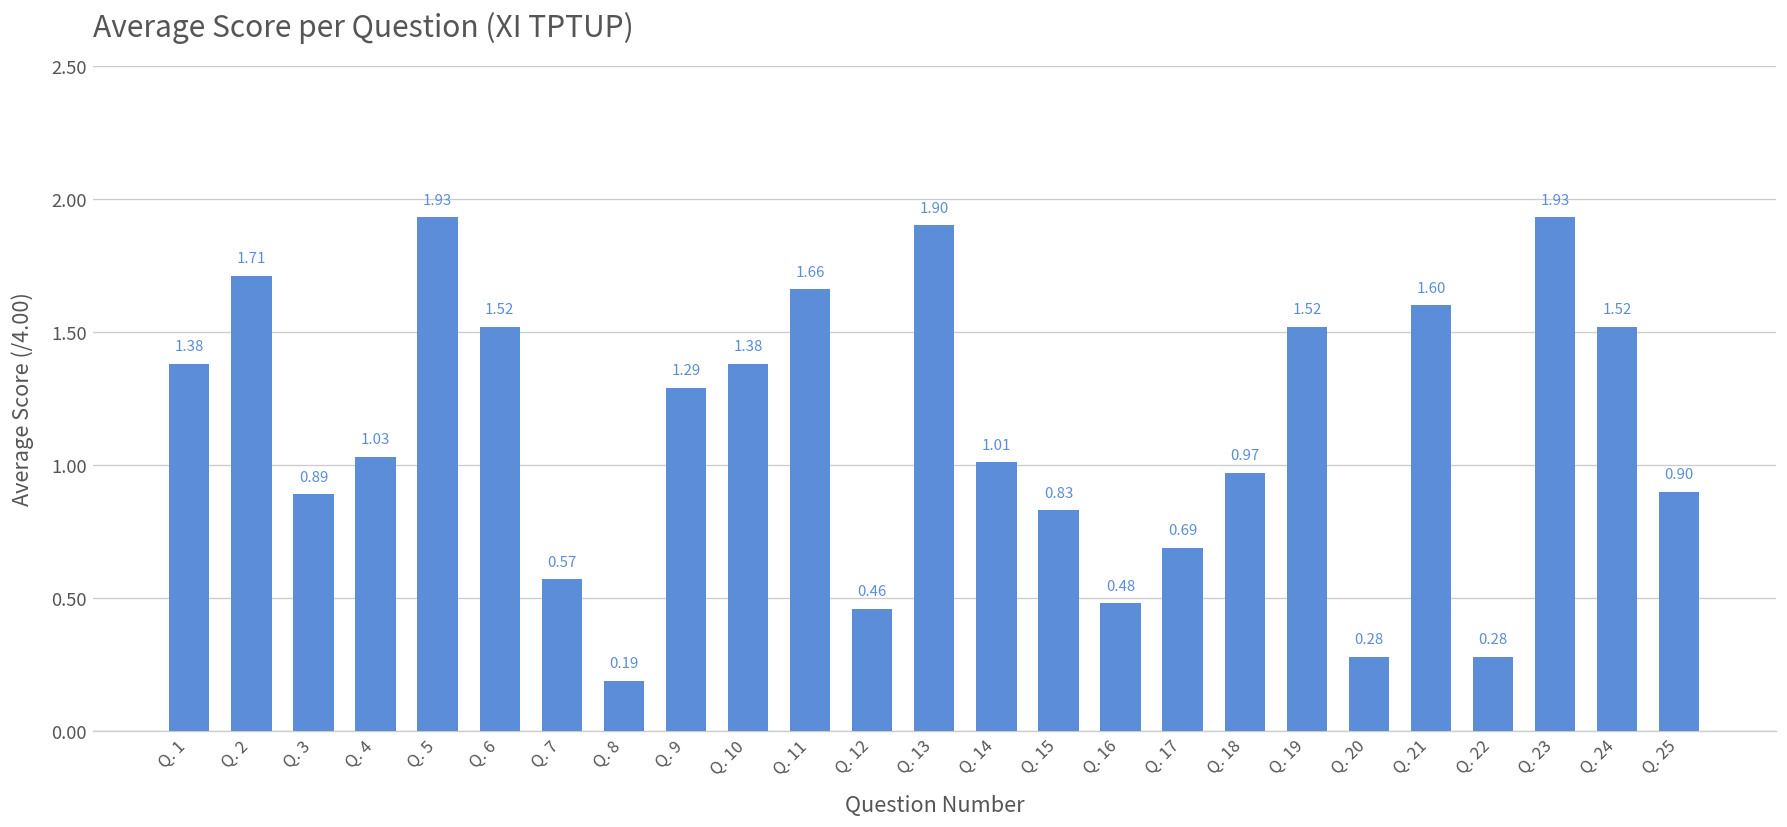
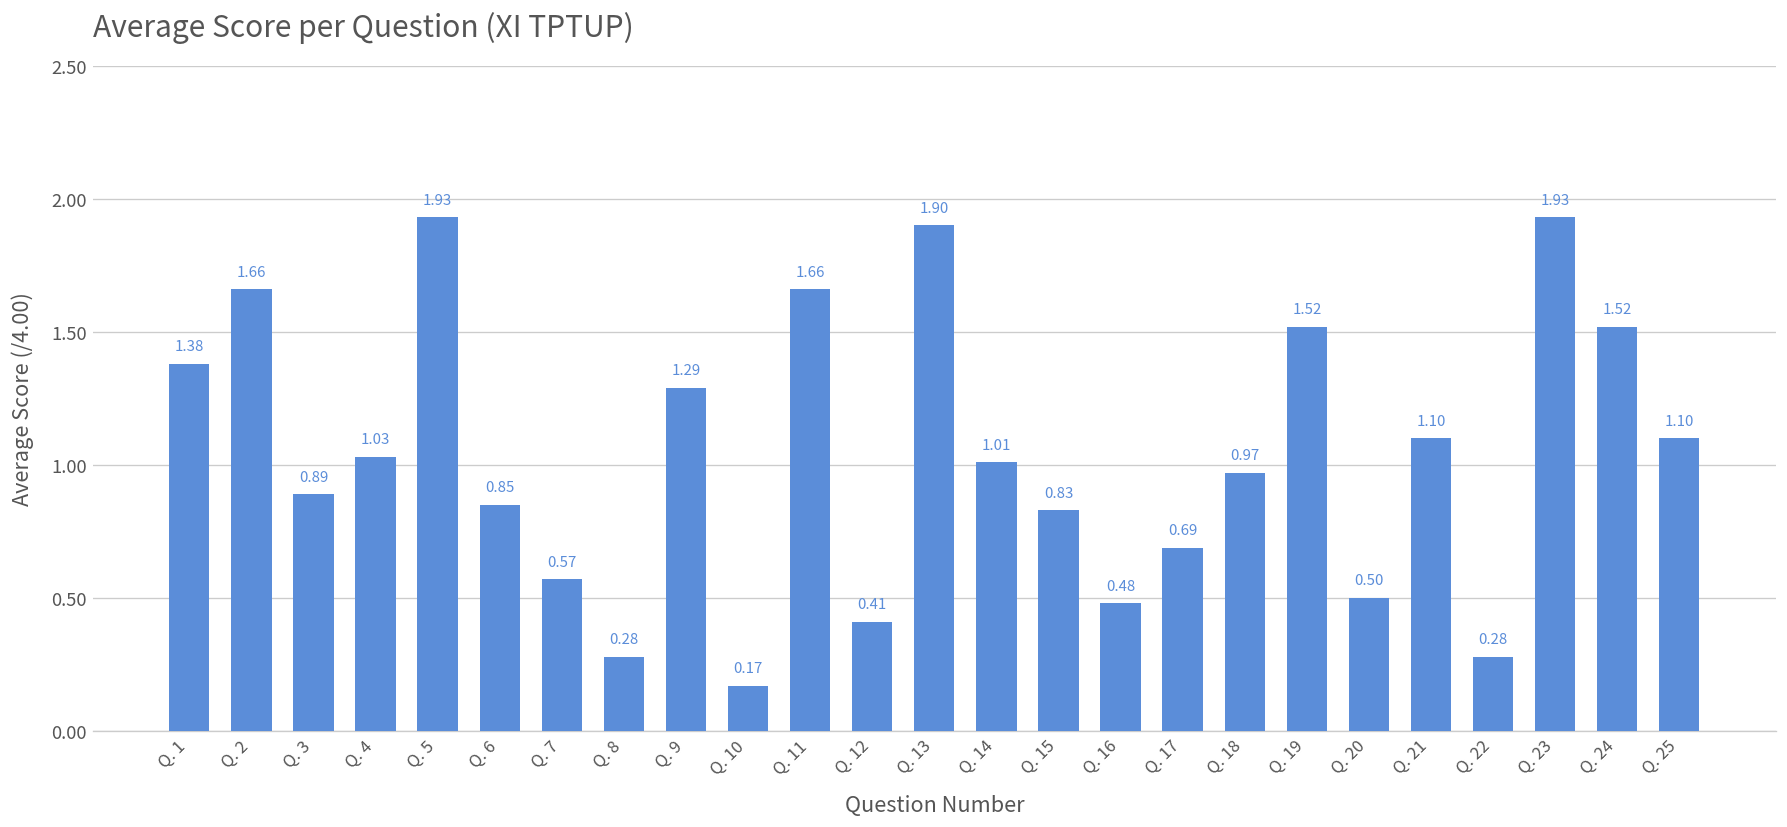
Q. 2: 1.71 -> 1.66
Q. 6: 1.52 -> 0.85
Q. 8: 0.19 -> 0.28
Q. 10: 1.38 -> 0.17
Q. 12: 0.46 -> 0.41
Q. 20: 0.28 -> 0.50
Q. 21: 1.60 -> 1.10
Q. 25: 0.90 -> 1.10
